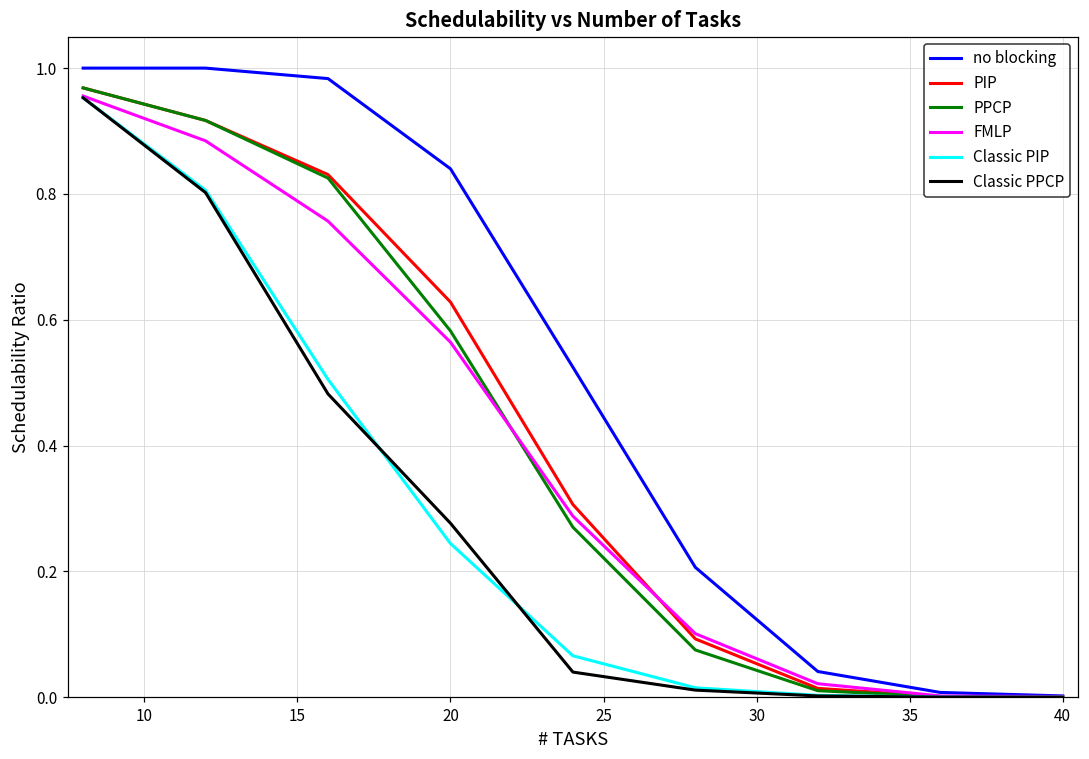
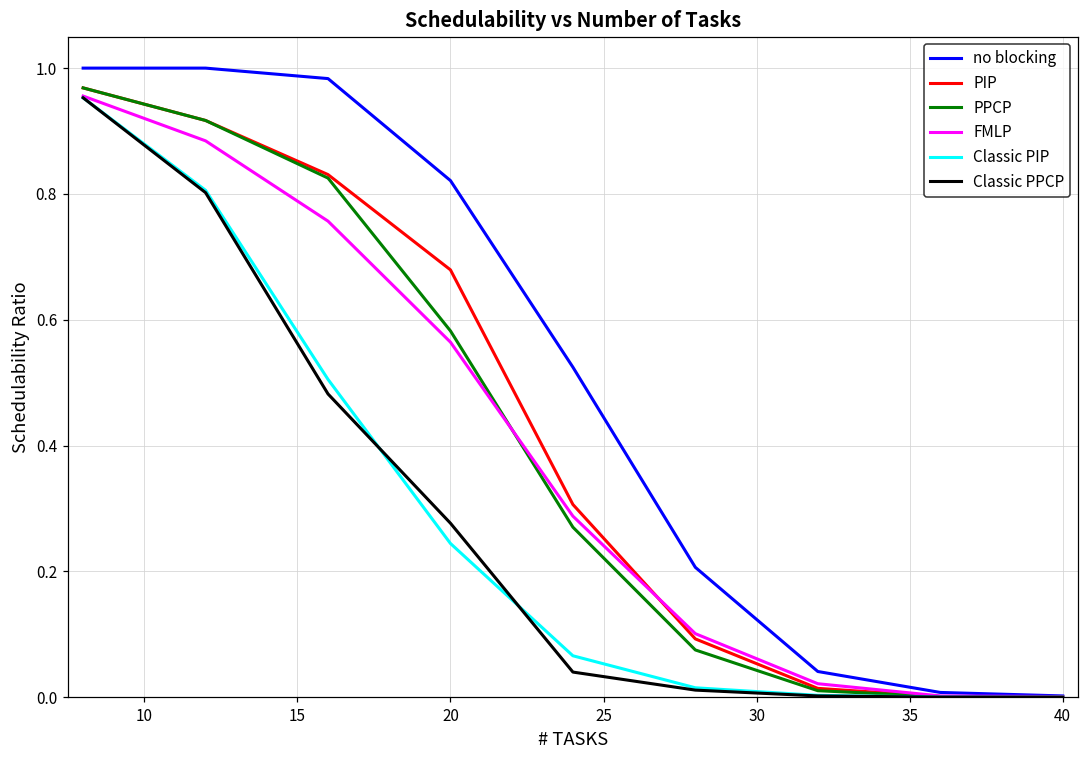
no blocking, 20: 0.84 -> 0.82
PIP, 20: 0.63 -> 0.68
